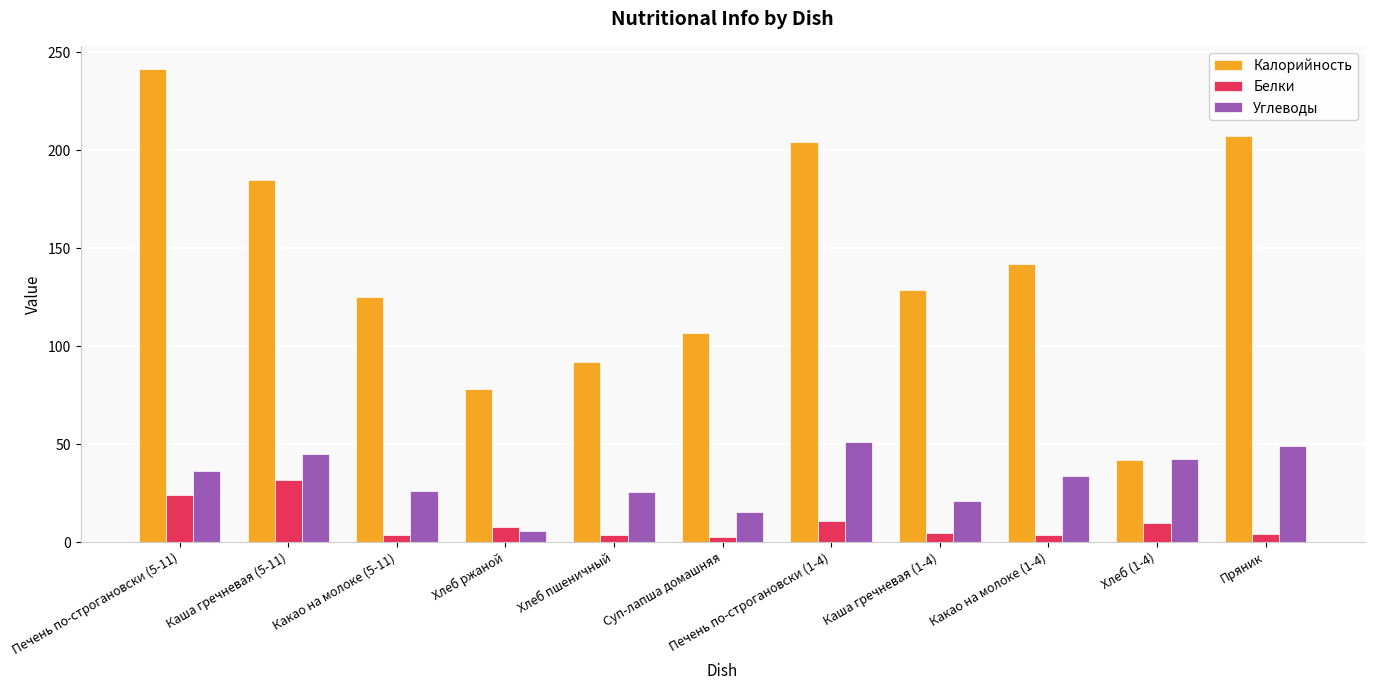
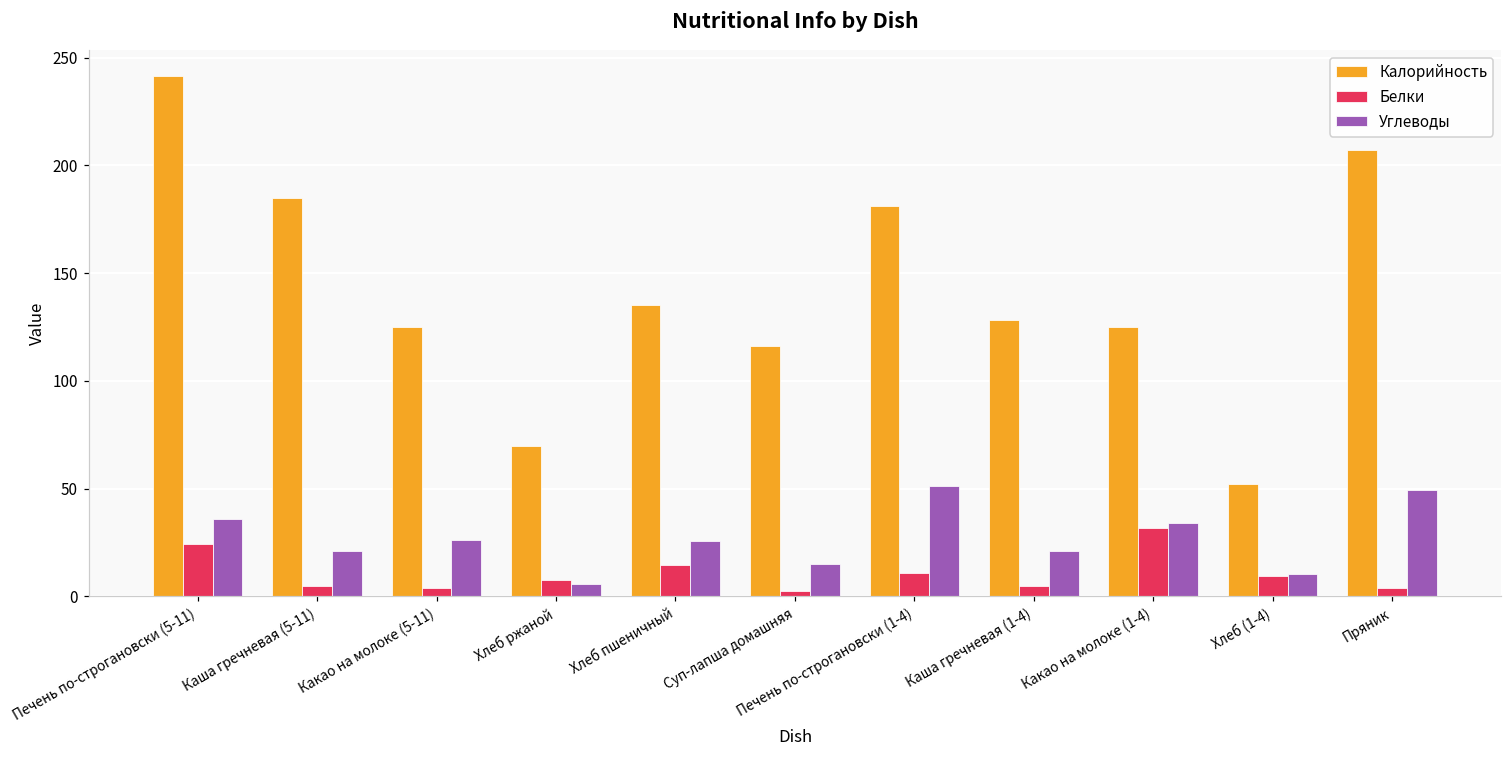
Белки, Каша гречневая (5-11): 32 -> 5
Углеводы, Каша гречневая (5-11): 45 -> 21
Калорийность, Хлеб ржаной: 78 -> 70
Калорийность, Хлеб пшеничный: 92 -> 135
Белки, Хлеб пшеничный: 4 -> 14
Калорийность, Суп-лапша домашняя: 107 -> 116
Калорийность, Печень по-строгановски (1-4): 204 -> 181
Калорийность, Какао на молоке (1-4): 142 -> 125
Белки, Какао на молоке (1-4): 4 -> 32
Калорийность, Хлеб (1-4): 42 -> 52
Углеводы, Хлеб (1-4): 43 -> 10
